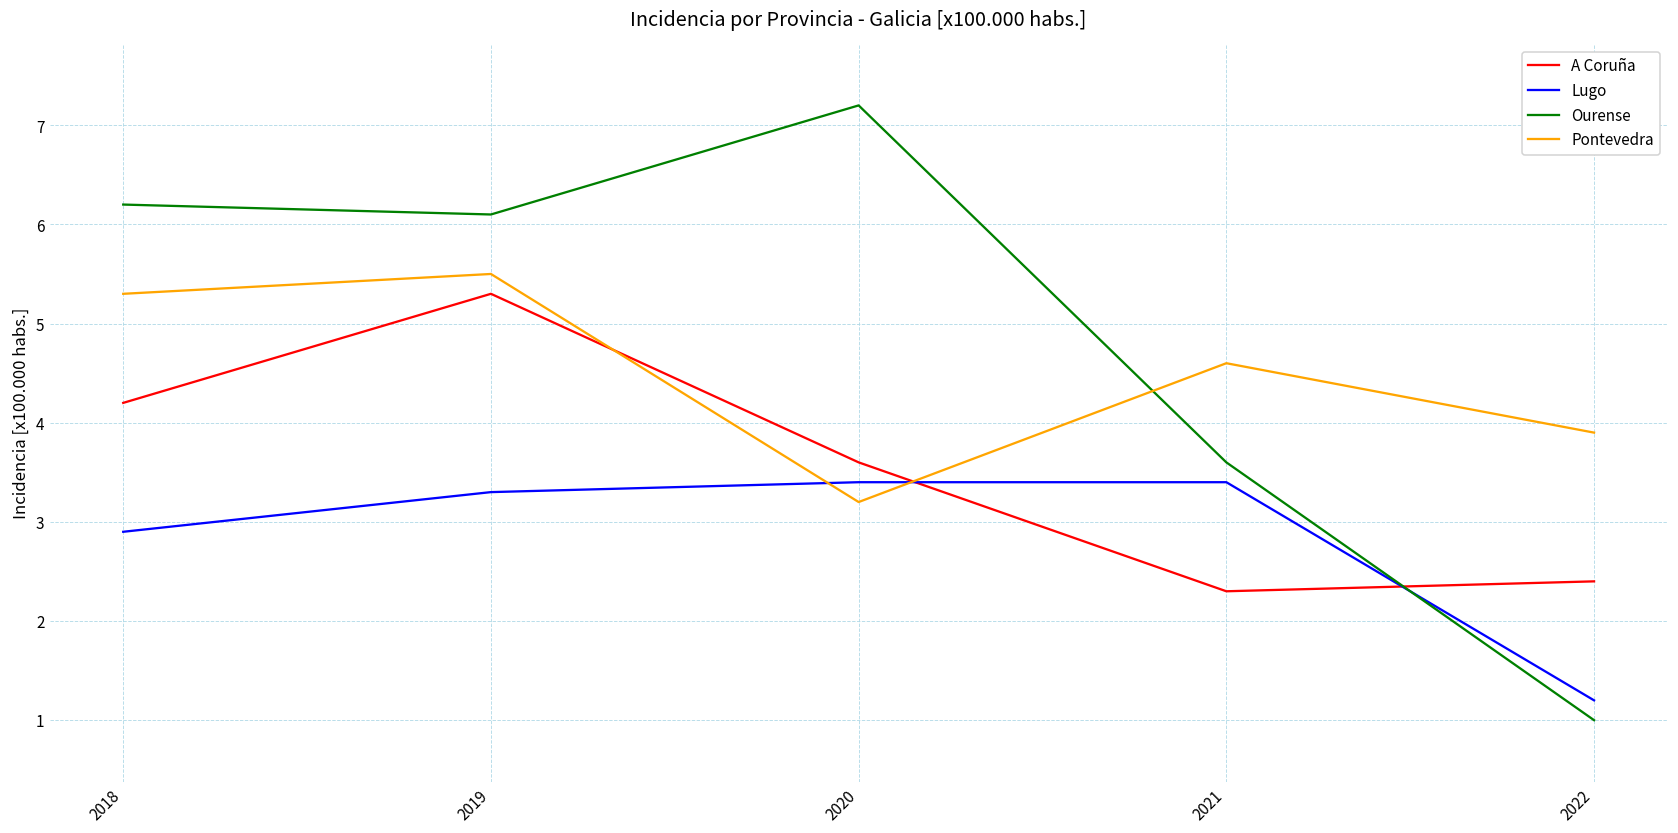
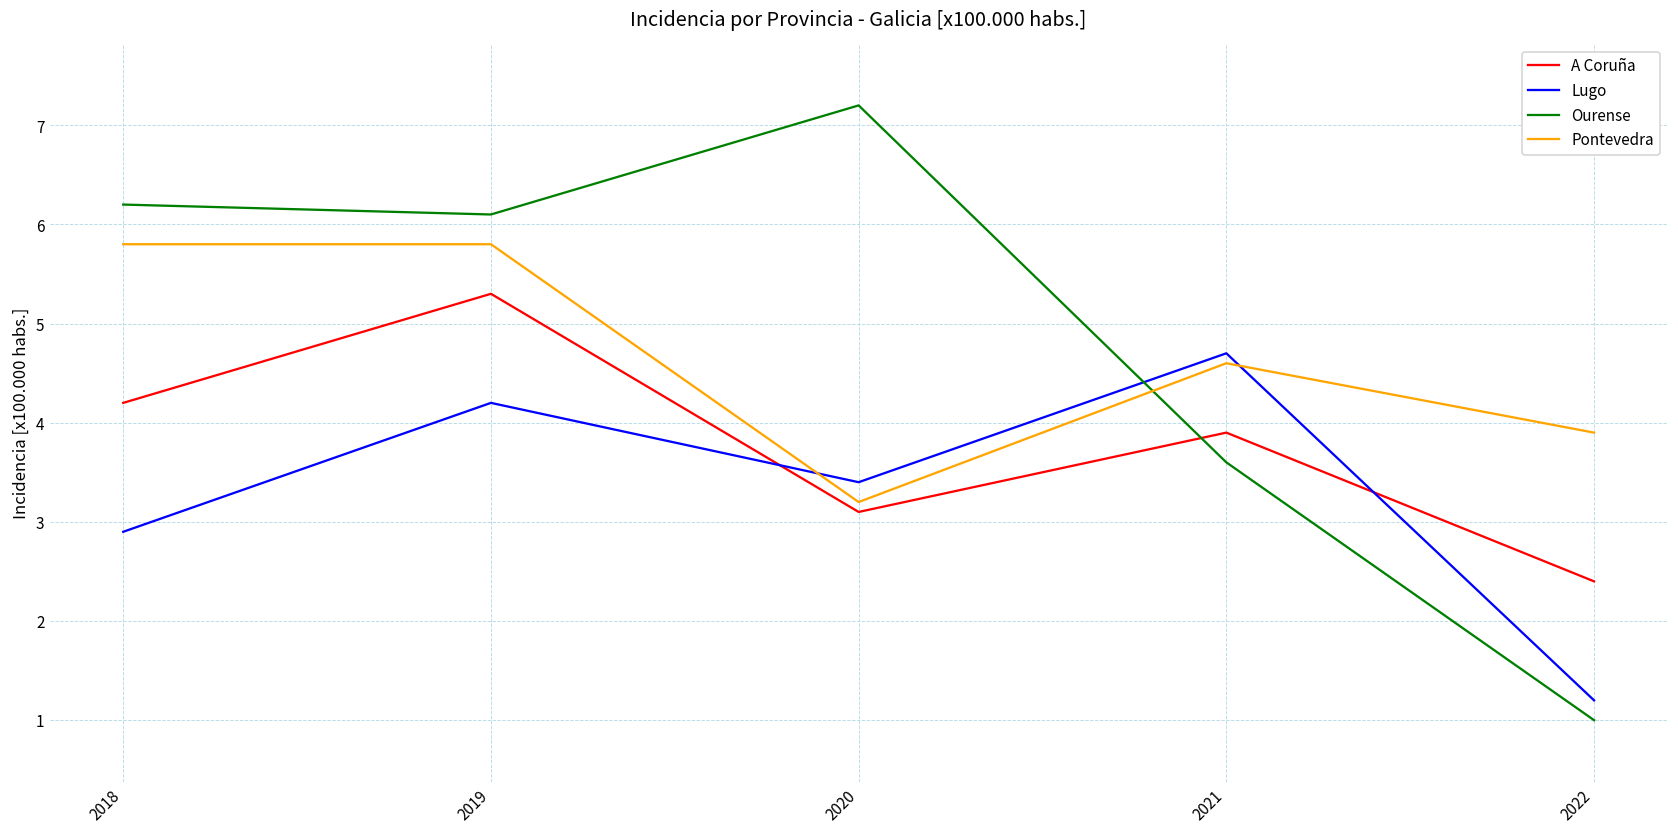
Pontevedra, 2018: 5.3 -> 5.8
Lugo, 2019: 3.3 -> 4.2
Pontevedra, 2019: 5.5 -> 5.8
A Coruña, 2020: 3.6 -> 3.1
A Coruña, 2021: 2.3 -> 3.9
Lugo, 2021: 3.4 -> 4.7
